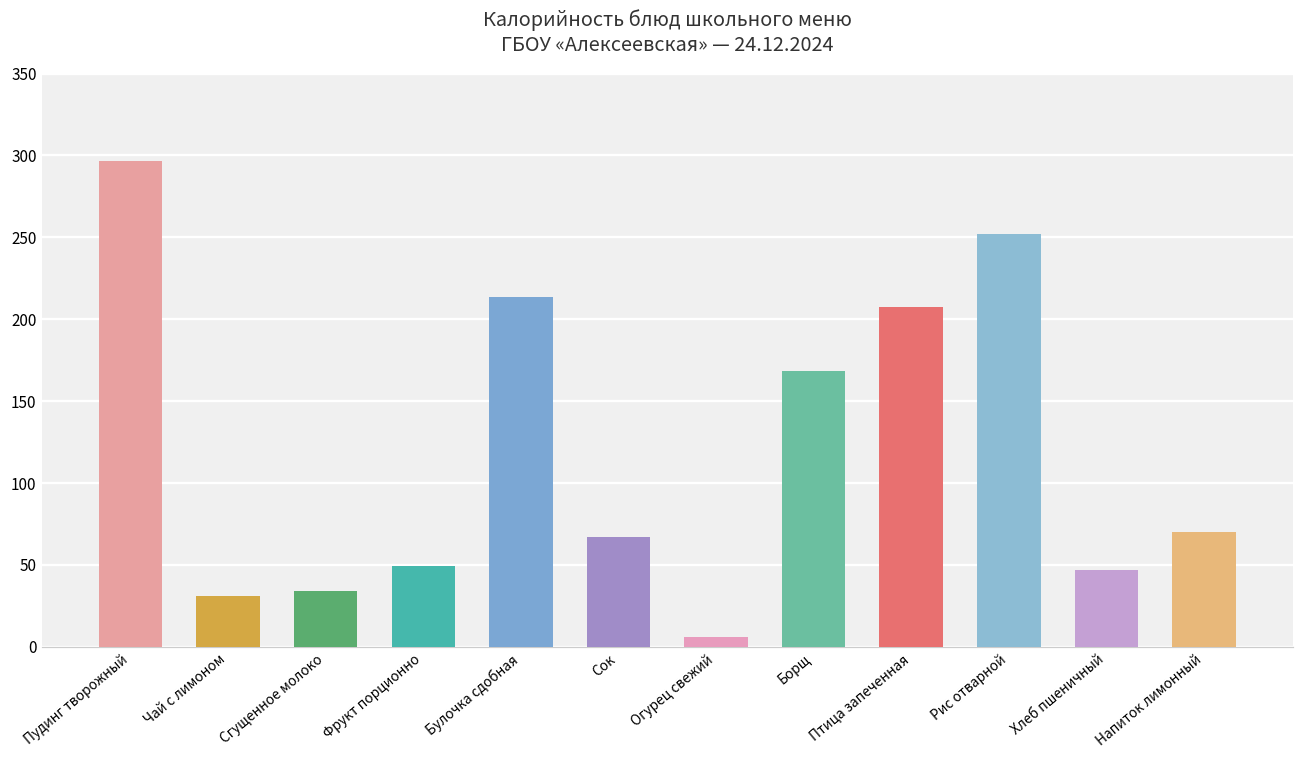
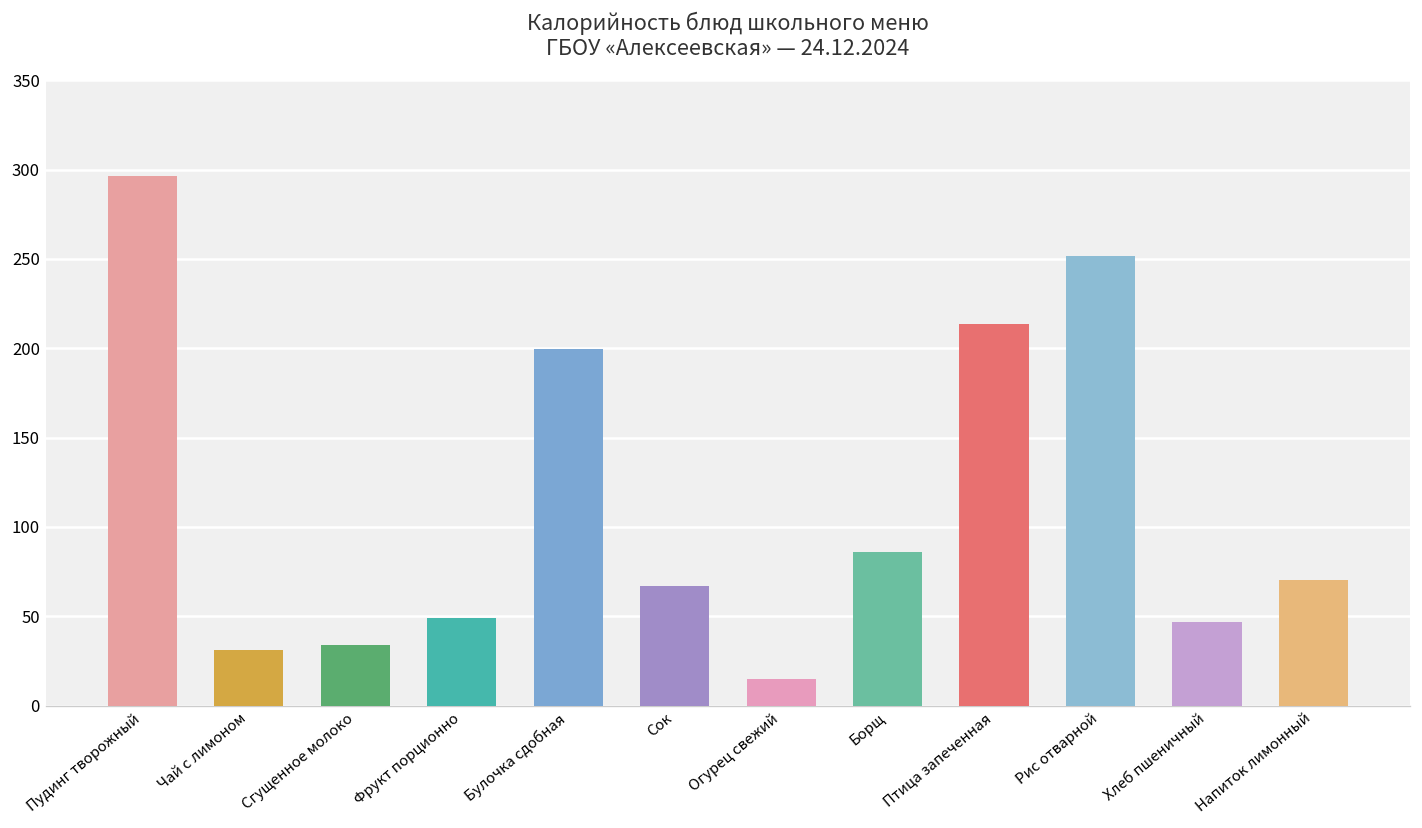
Булочка сдобная: 213 -> 200
Огурец свежий: 6 -> 15
Борщ: 168 -> 86
Птица запеченная: 207 -> 213
